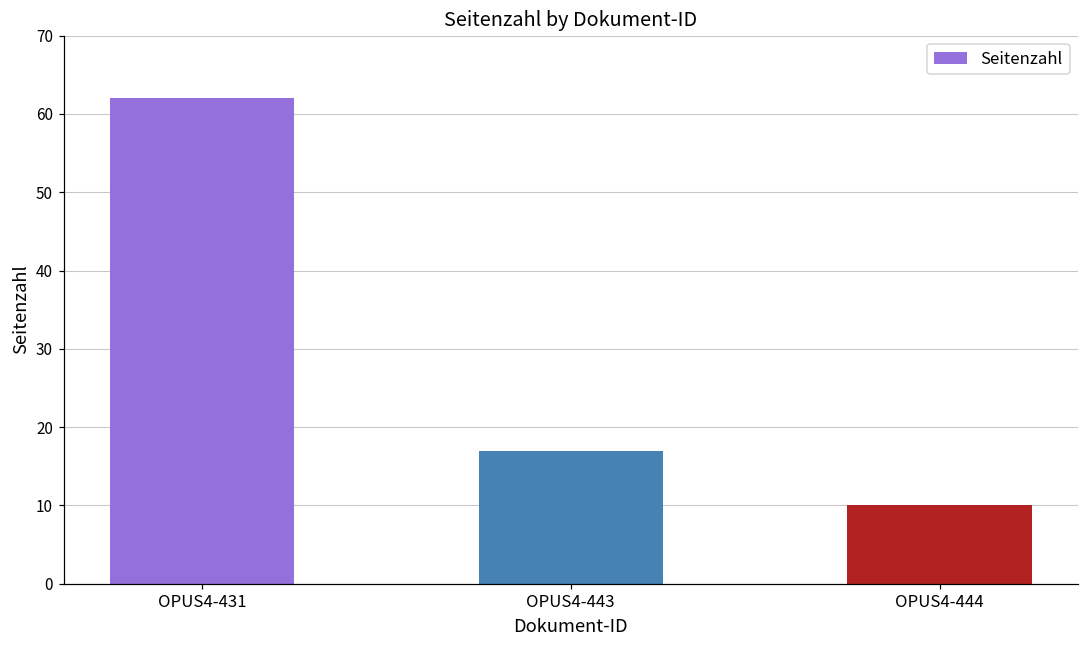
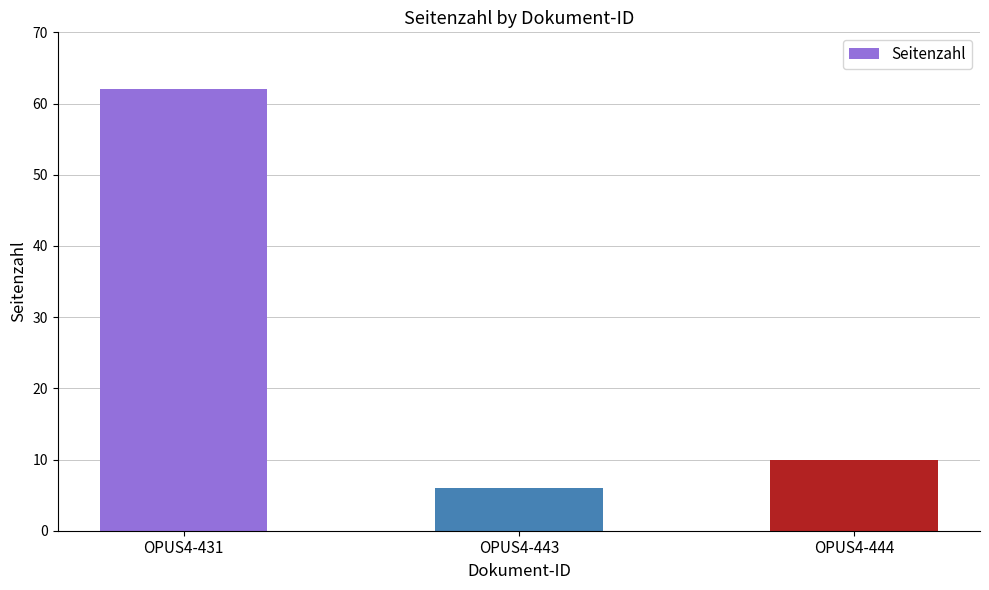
OPUS4-443: 17 -> 6
